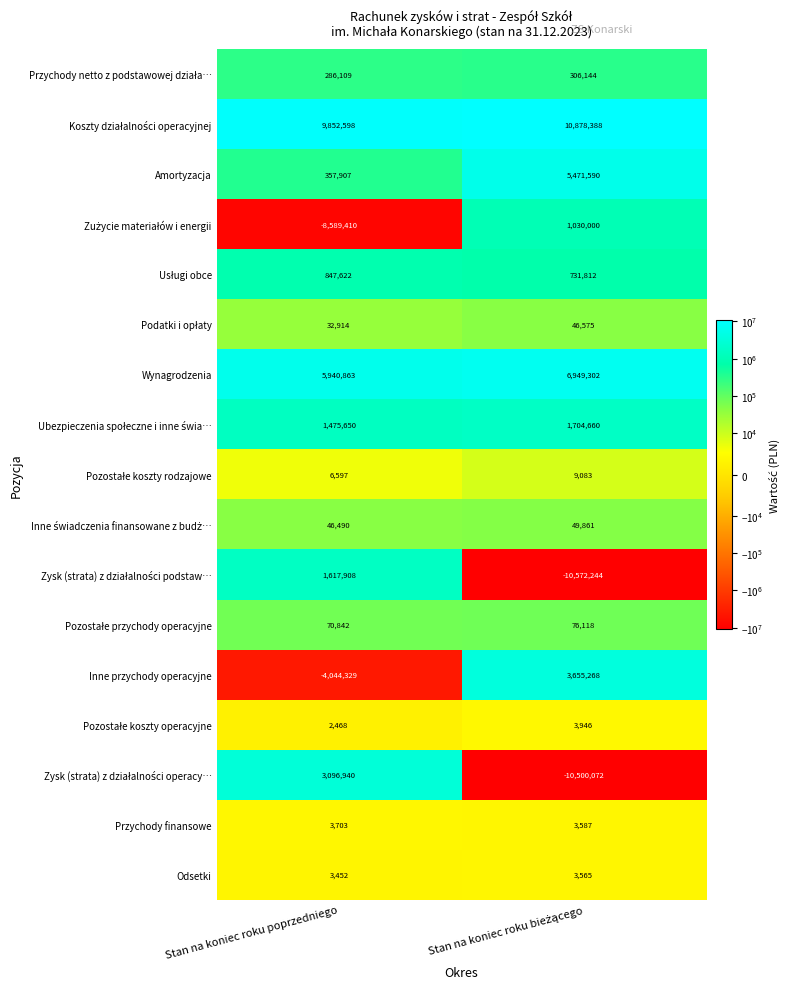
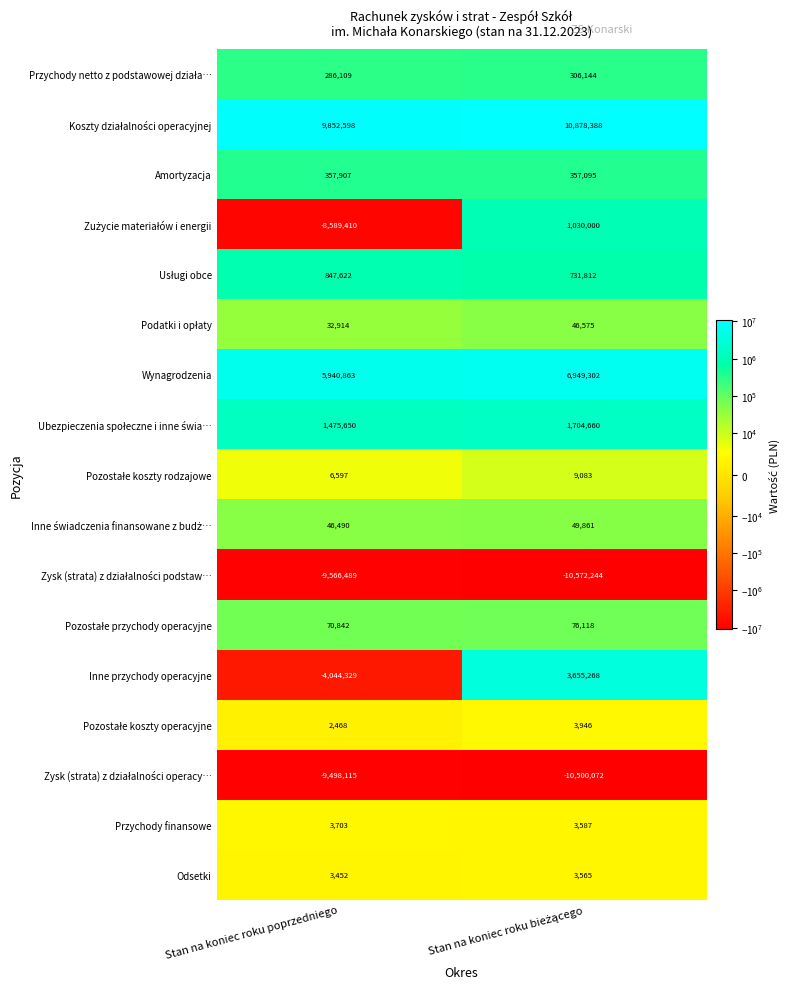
Amortyzacja, Stan na koniec roku bieżącego: 5,471,590 -> 357,095
Zysk (strata) z działalności podstaw…, Stan na koniec roku poprzedniego: 1,617,908 -> -9,566,489
Zysk (strata) z działalności operacy…, Stan na koniec roku poprzedniego: 3,096,940 -> -9,498,115
